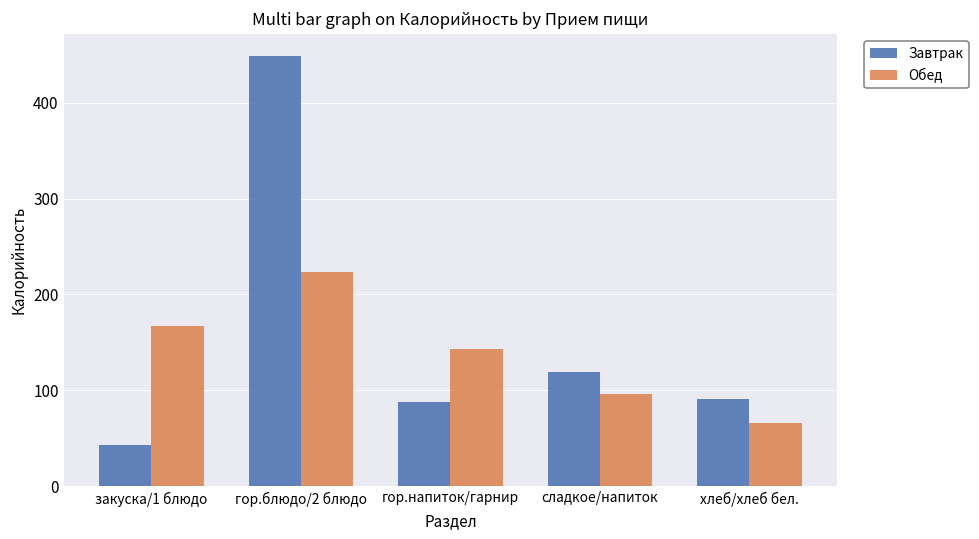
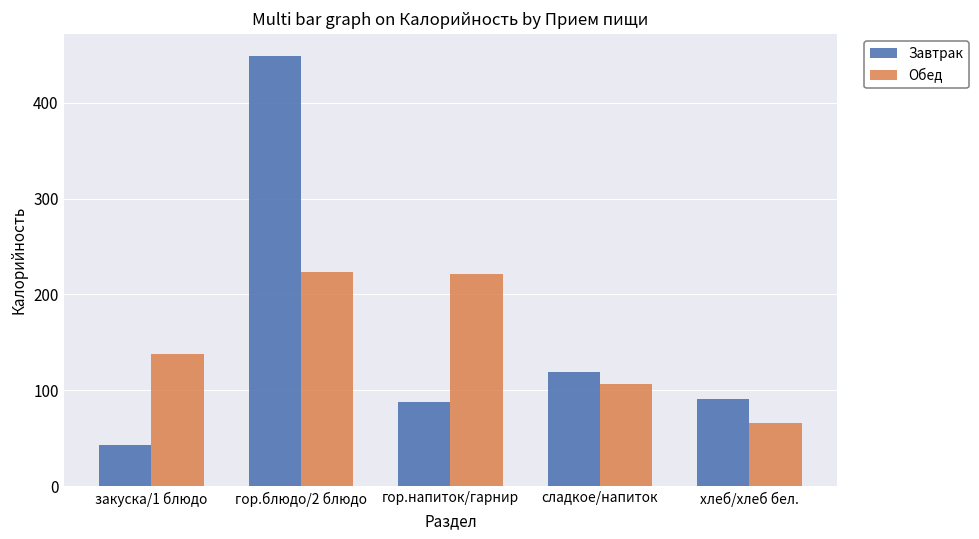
Обед, закуска/1 блюдо: 170 -> 140
Обед, гор.напиток/гарнир: 140 -> 220
Обед, сладкое/напиток: 100 -> 110
